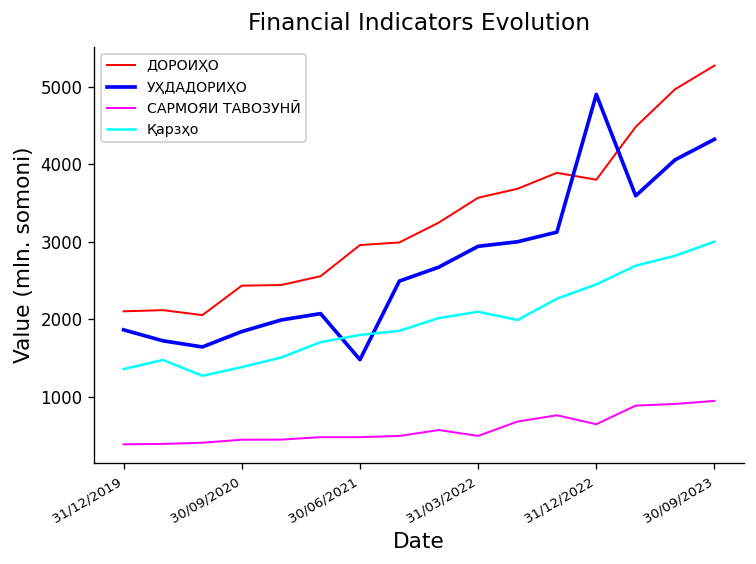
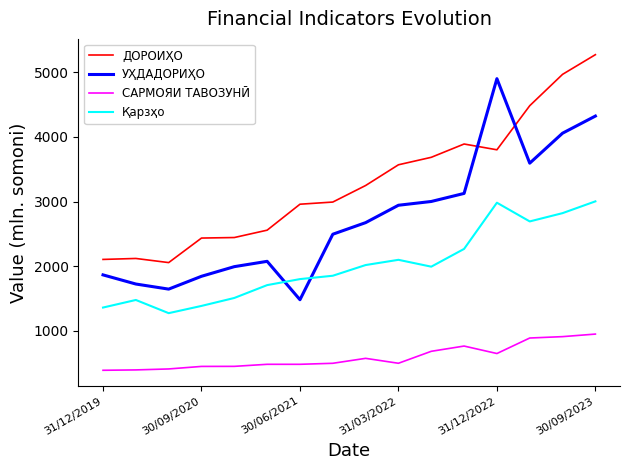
Қарзҳо, 31/12/2022: 2500 -> 3000
